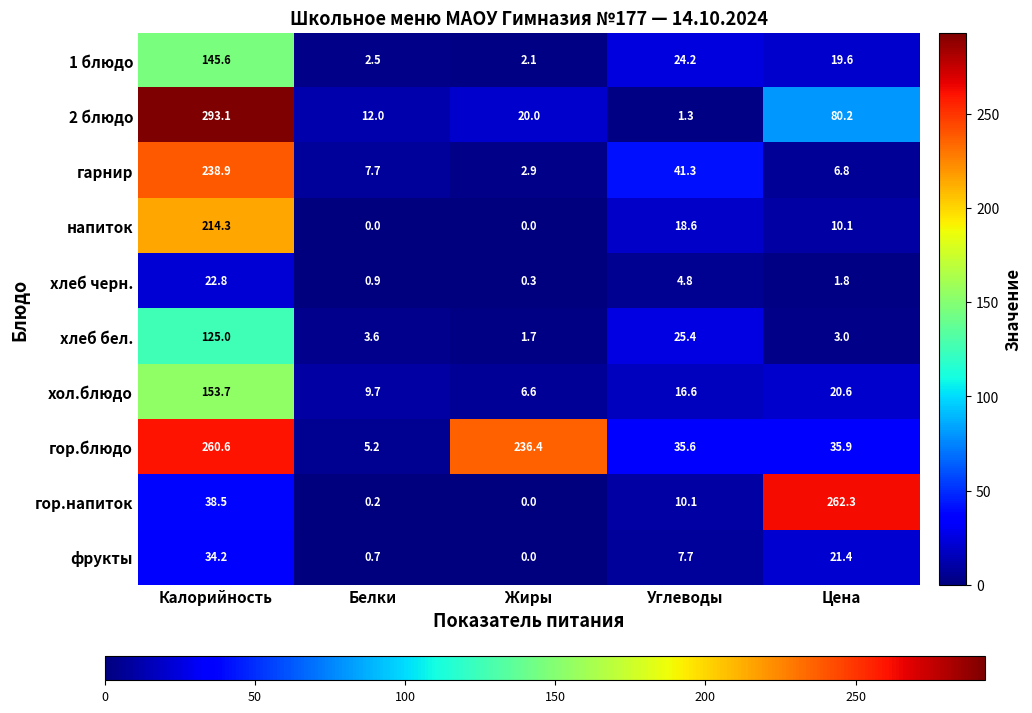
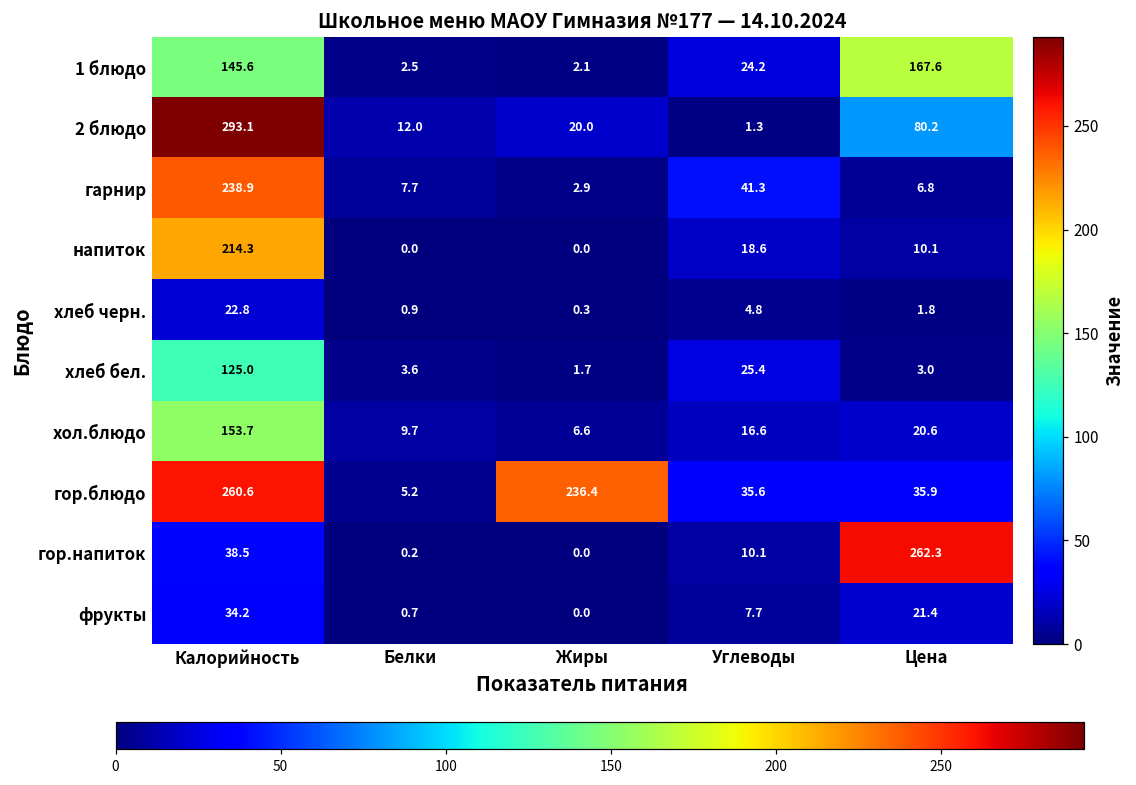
1 блюдо, Цена: 19.6 -> 167.6
